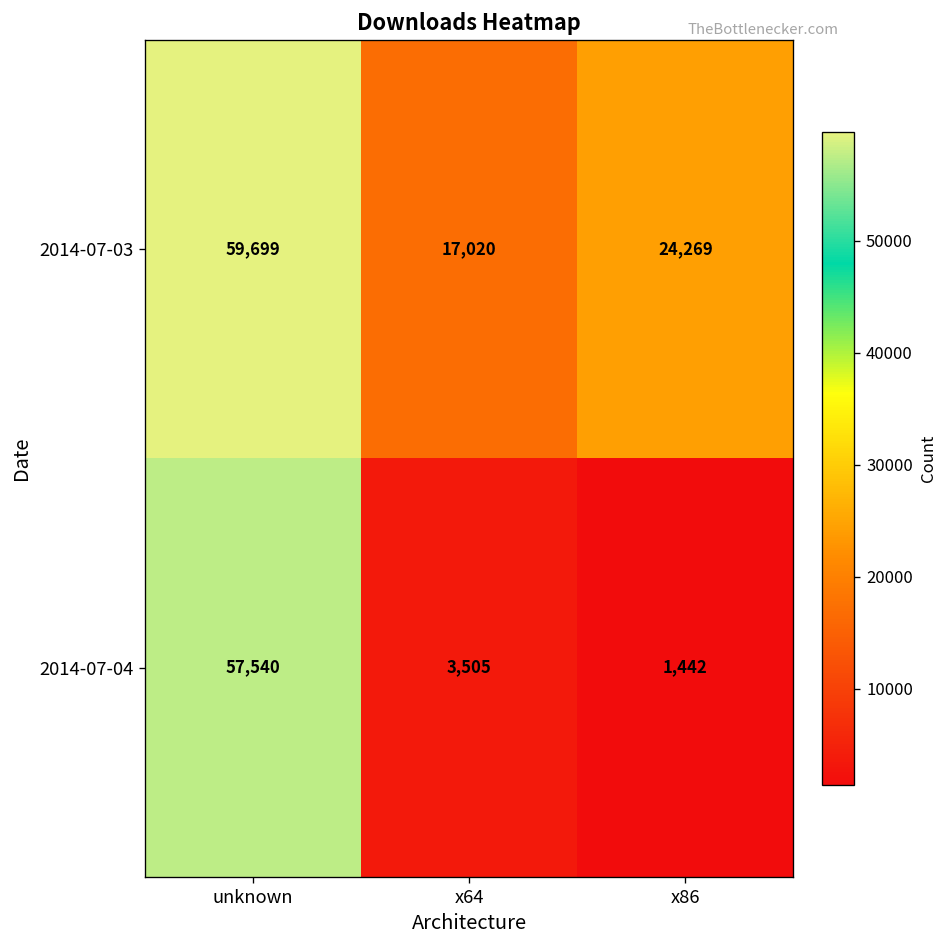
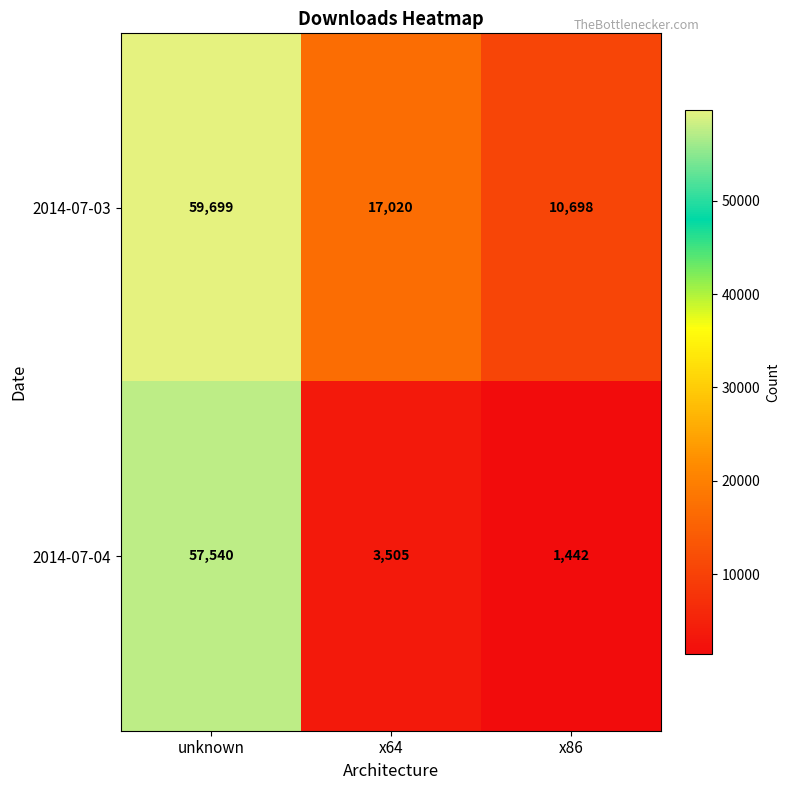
2014-07-03, x86: 24,269 -> 10,698
